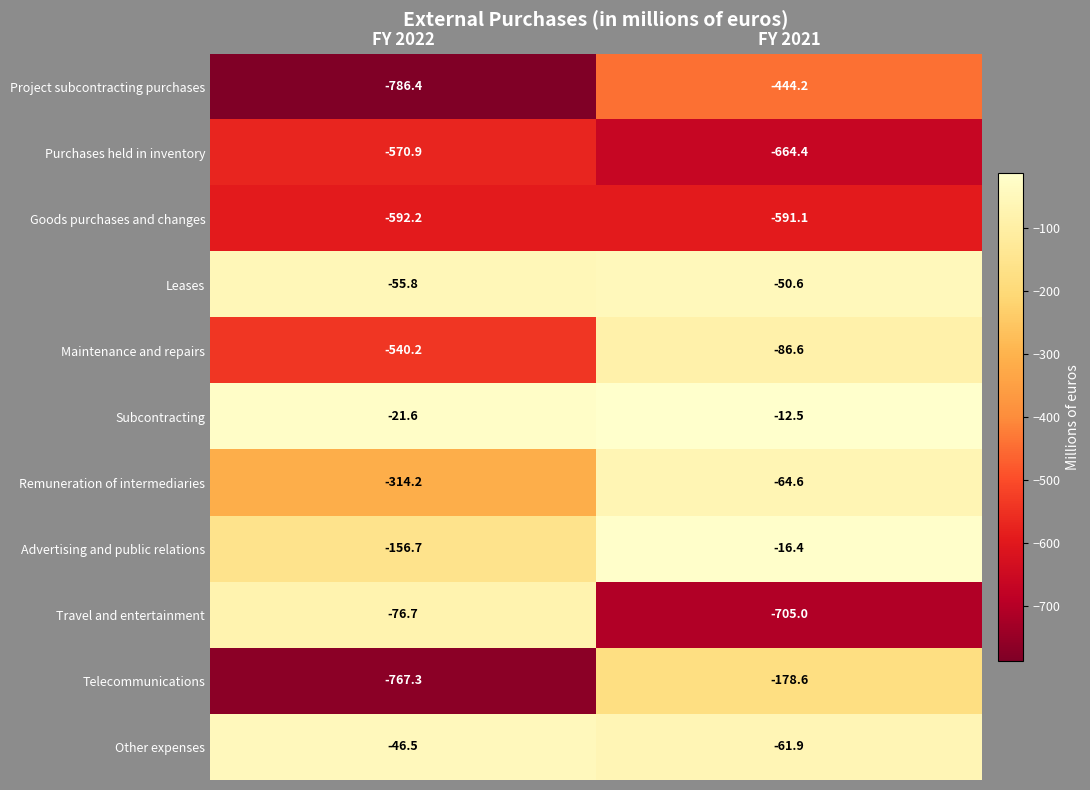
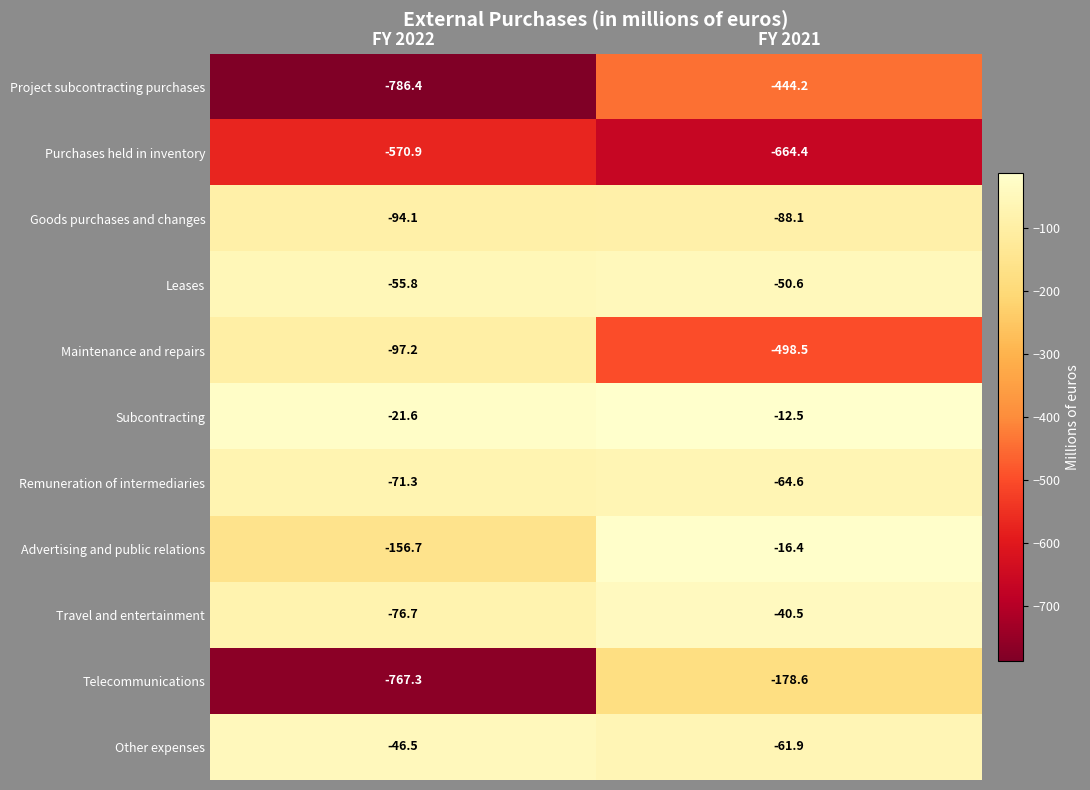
Goods purchases and changes, FY 2022: -592.2 -> -94.1
Goods purchases and changes, FY 2021: -591.1 -> -88.1
Maintenance and repairs, FY 2022: -540.2 -> -97.2
Maintenance and repairs, FY 2021: -86.6 -> -498.5
Remuneration of intermediaries, FY 2022: -314.2 -> -71.3
Travel and entertainment, FY 2021: -705.0 -> -40.5
